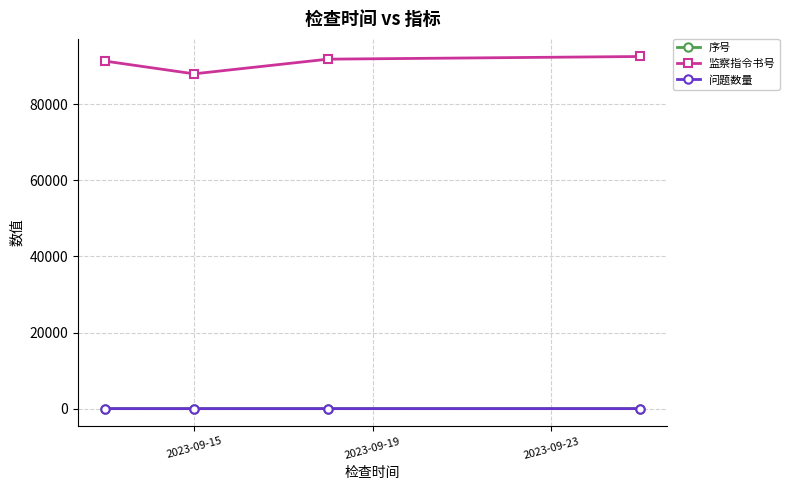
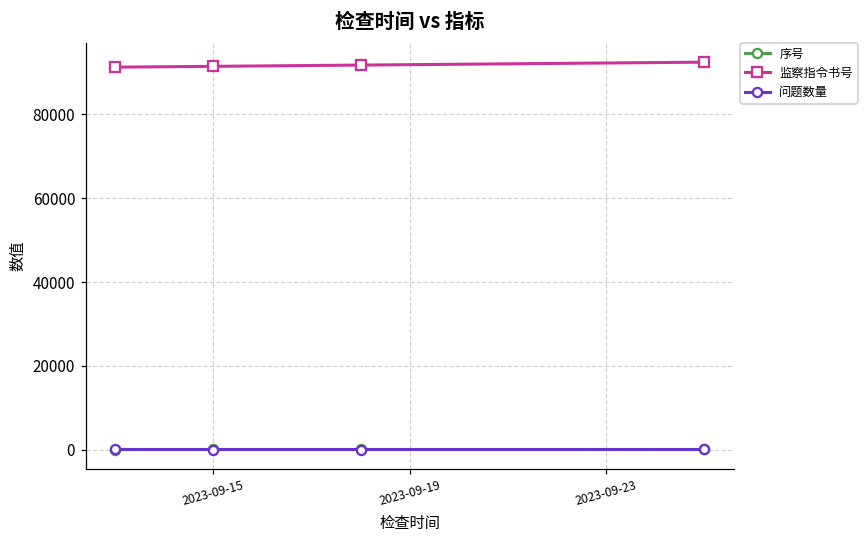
监察指令书号, 2023-09-15: 88000 -> 92000
